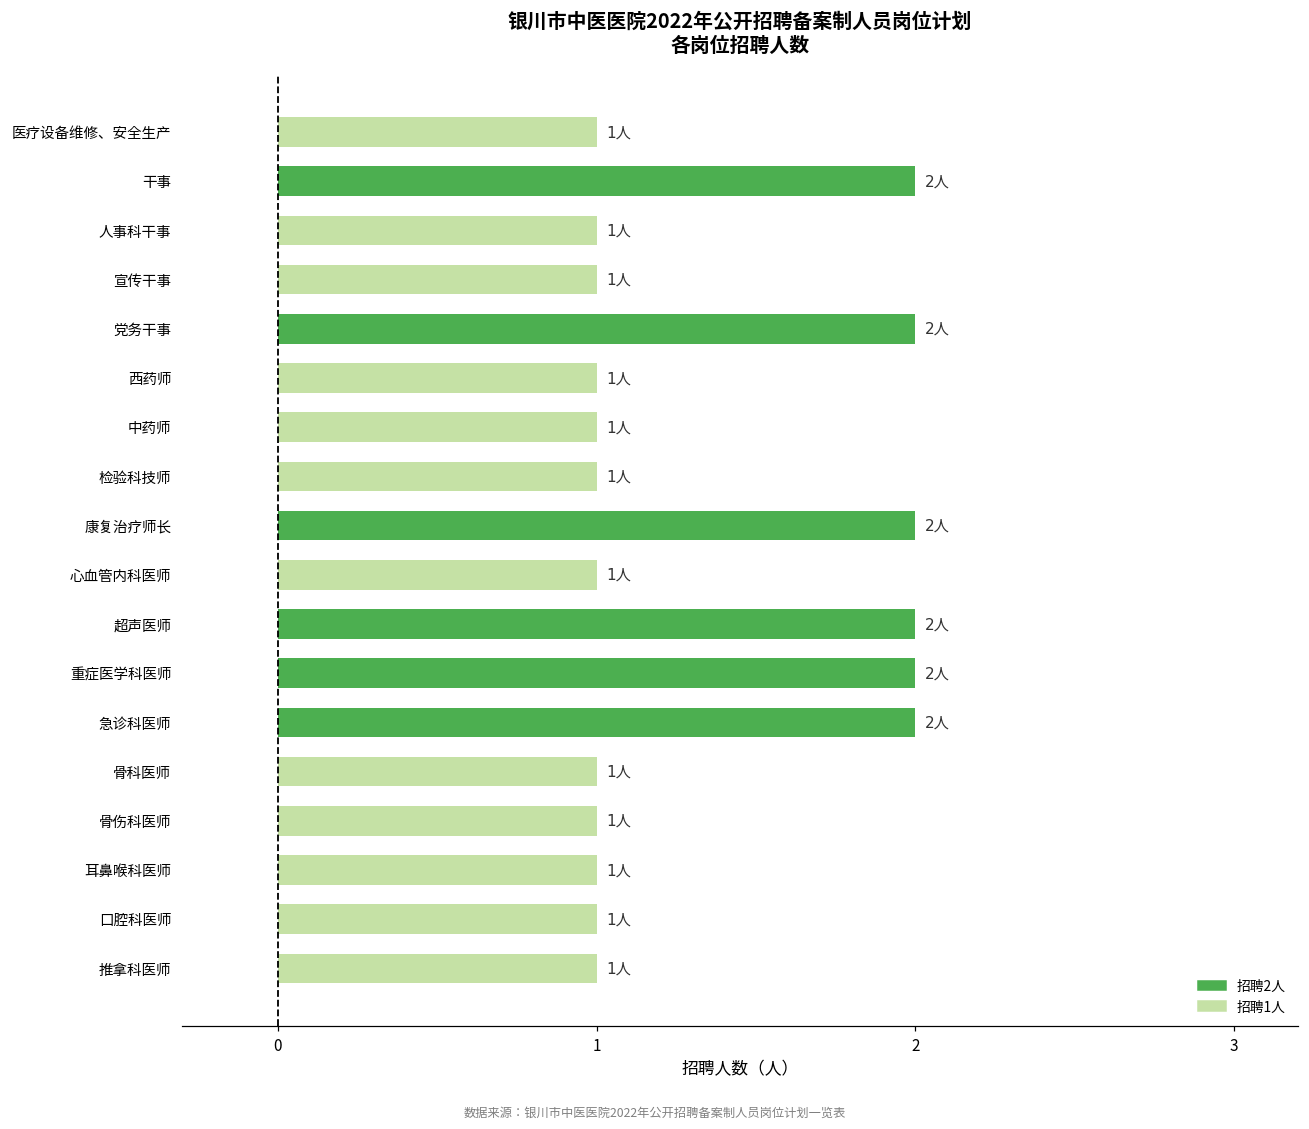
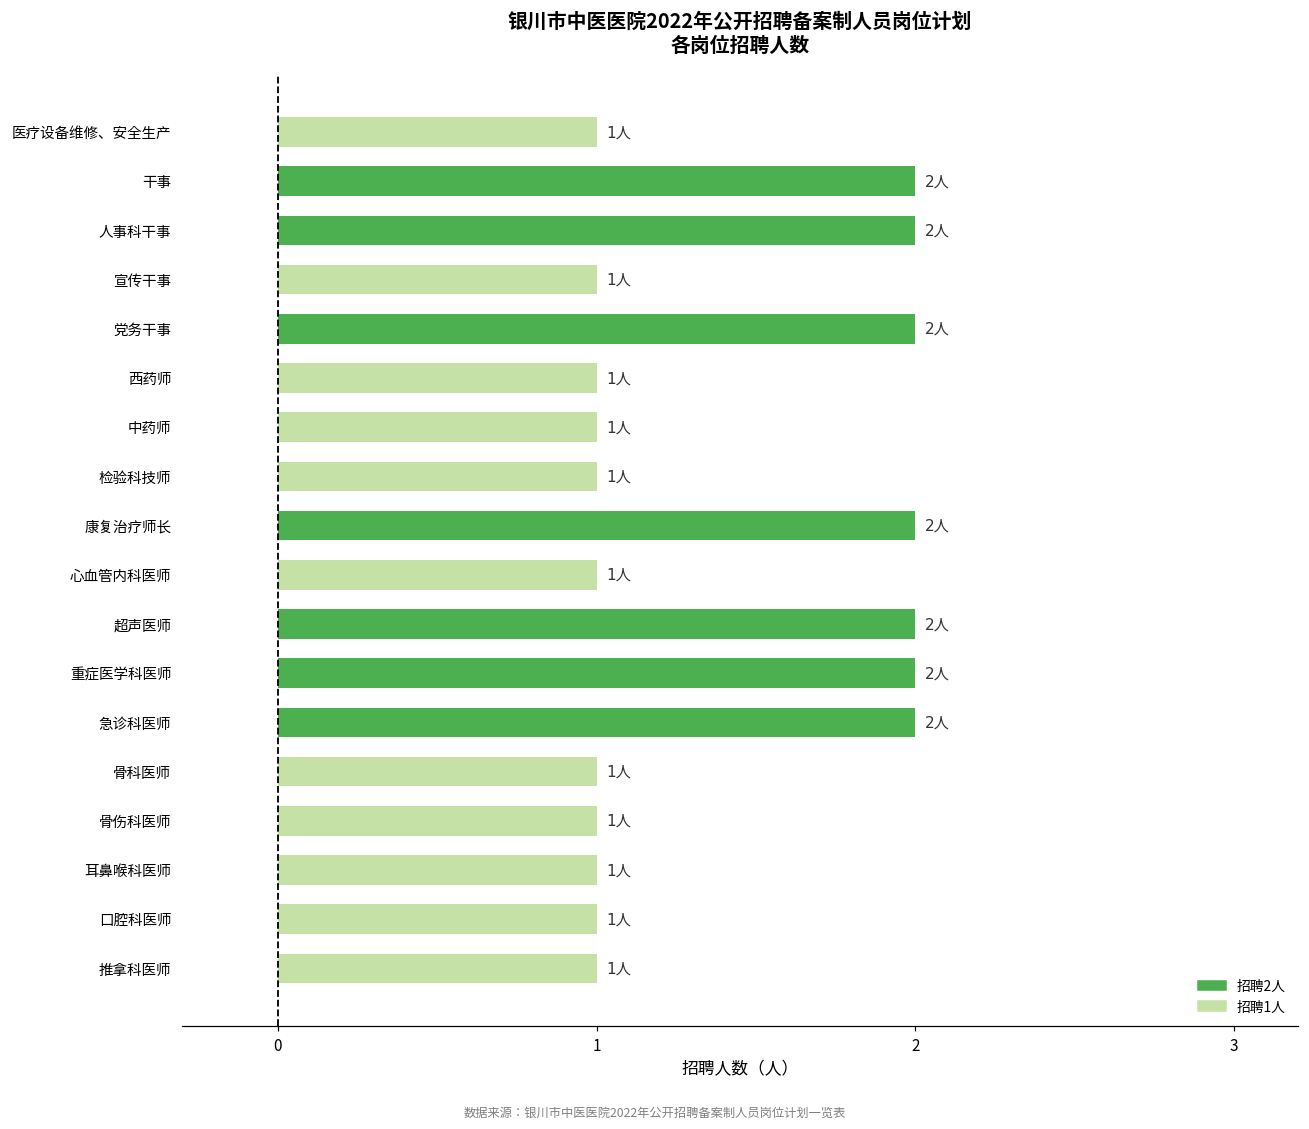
人事科干事: 1人 -> 2人
